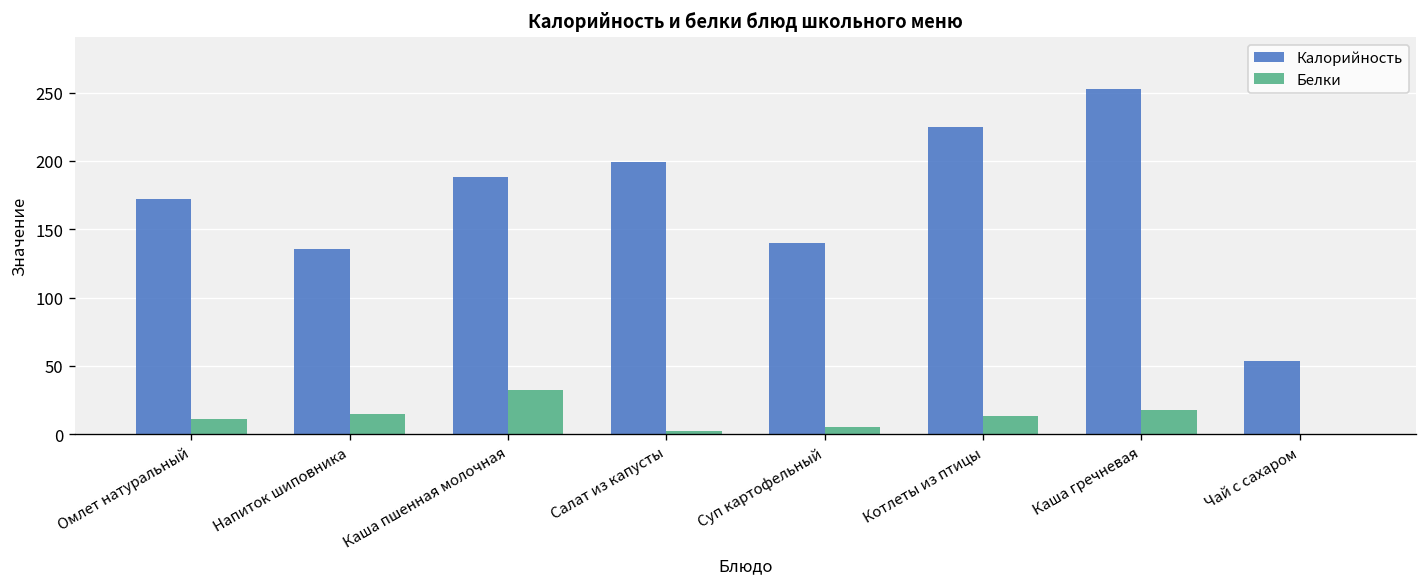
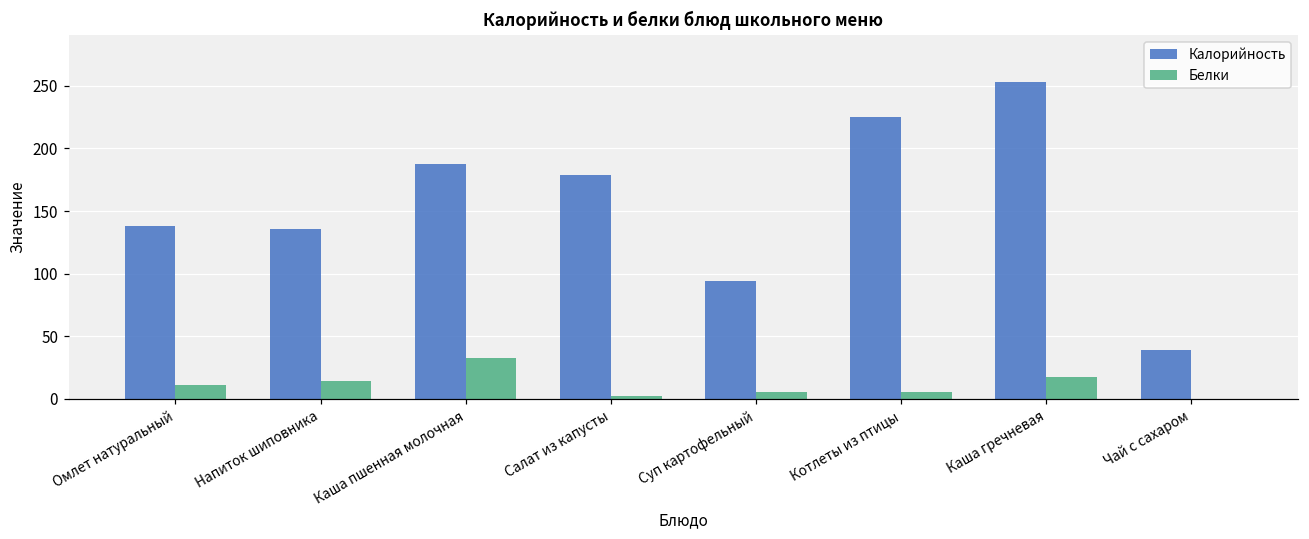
Калорийность, Омлет натуральный: 172 -> 138
Калорийность, Салат из капусты: 200 -> 179
Калорийность, Суп картофельный: 140 -> 94
Белки, Котлеты из птицы: 13 -> 5
Калорийность, Чай с сахаром: 53 -> 39
